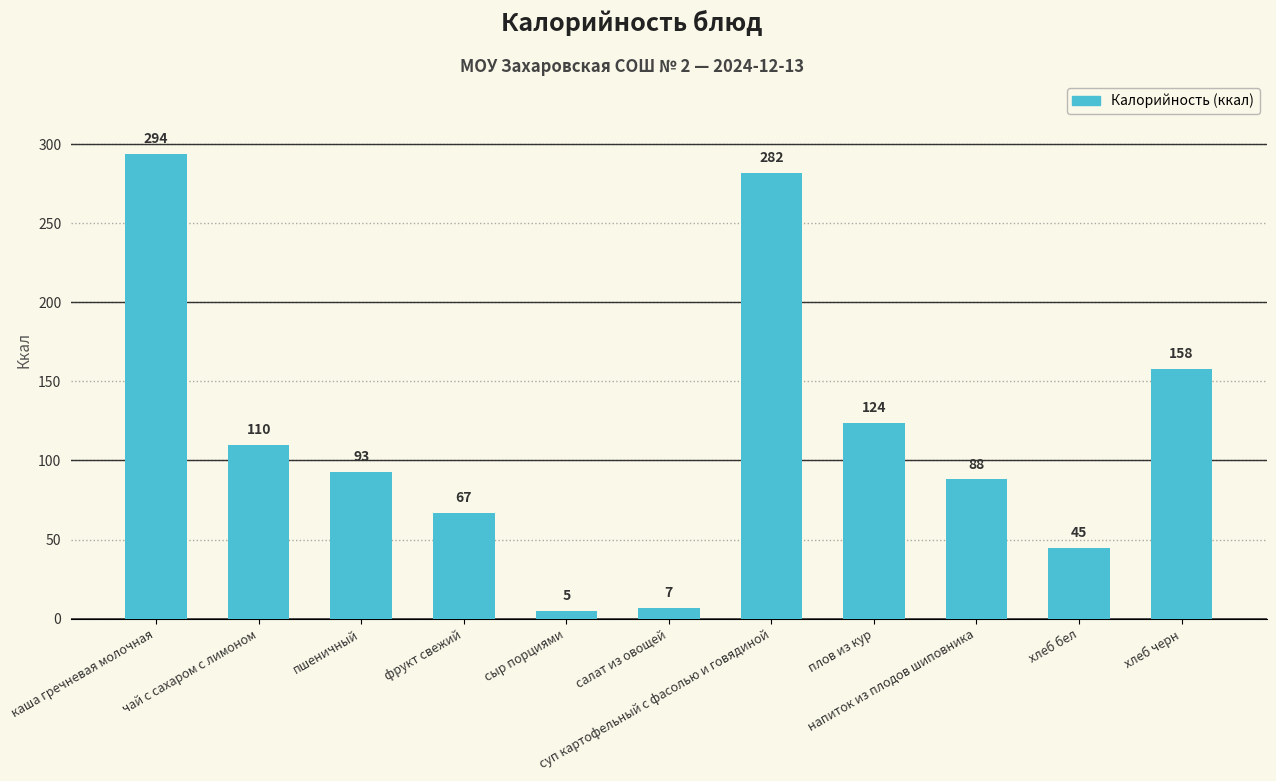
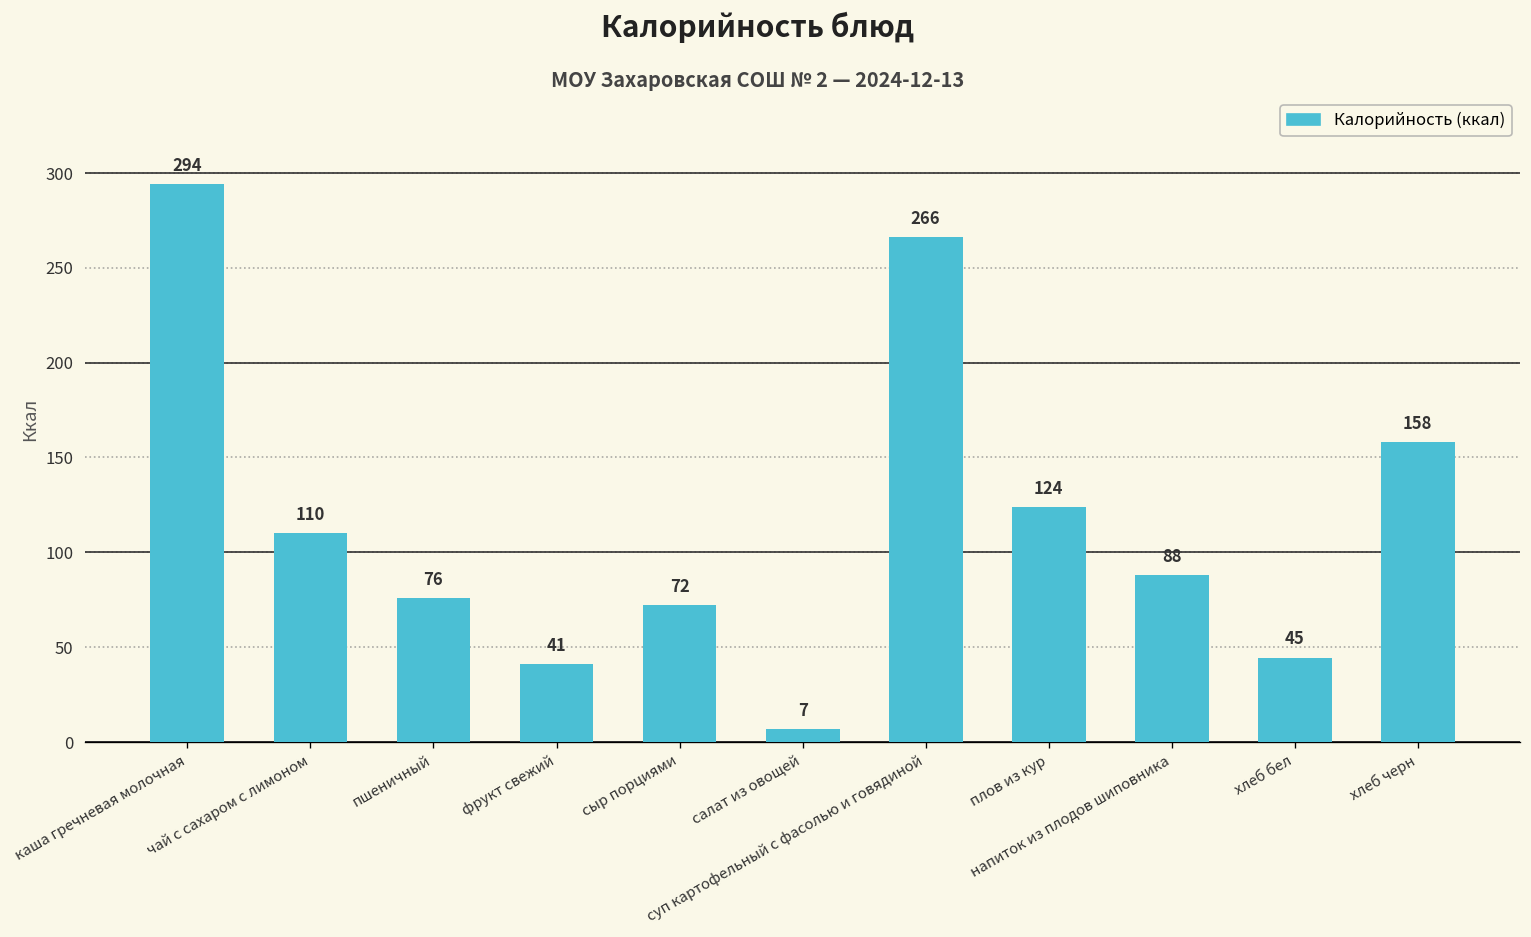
пшеничный: 93 -> 76
фрукт свежий: 67 -> 41
сыр порциями: 5 -> 72
суп картофельный с фасолью и говядиной: 282 -> 266
